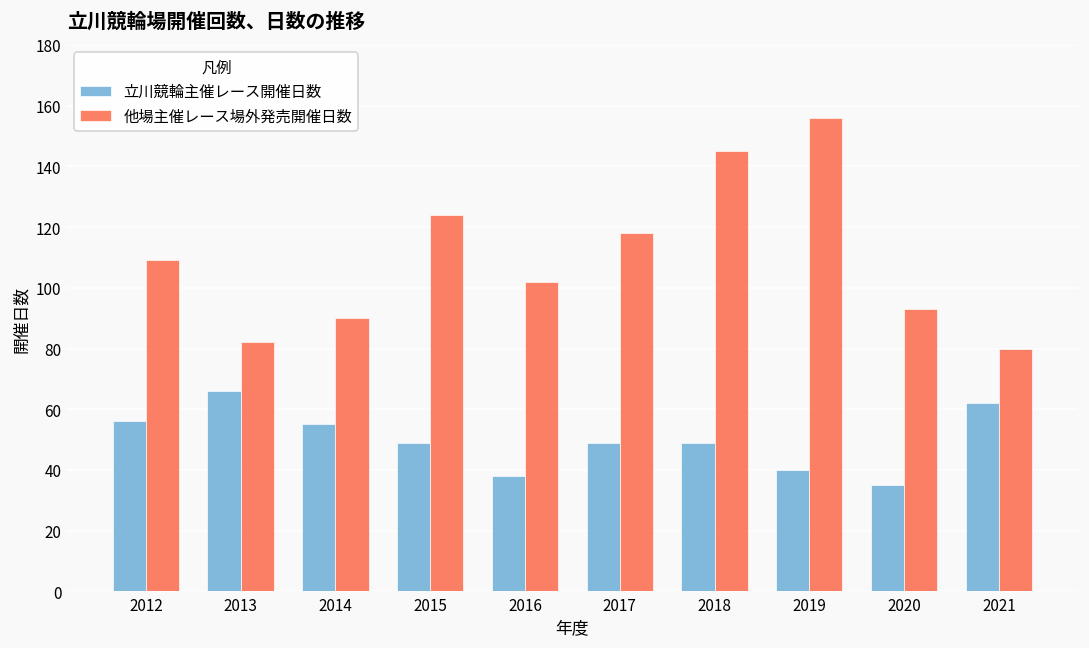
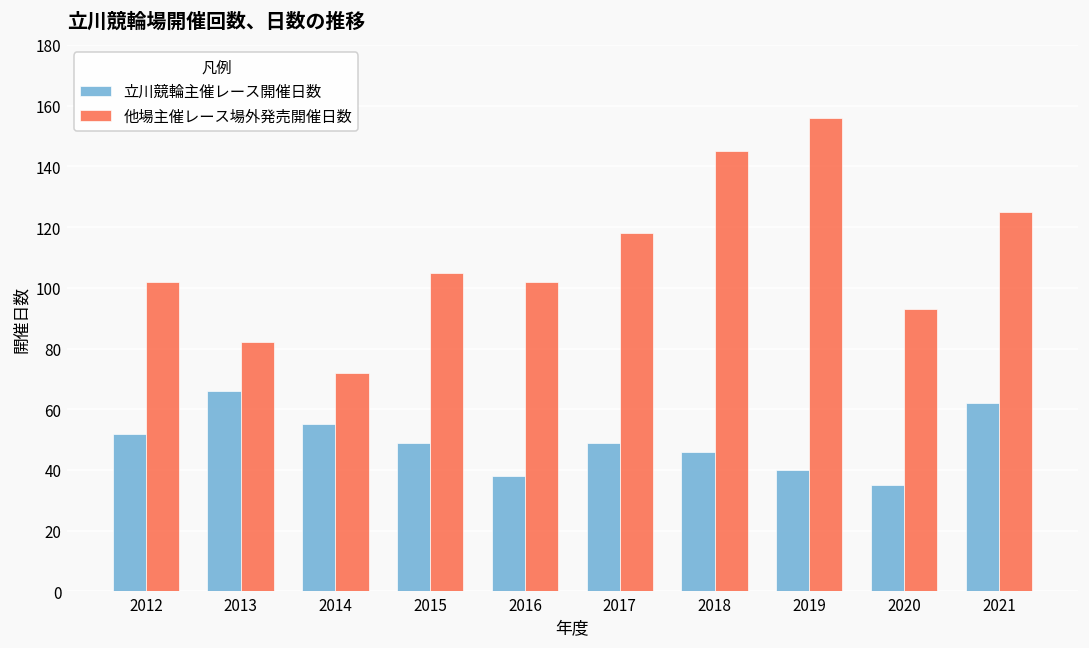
立川競輪主催レース開催日数, 2012: 56 -> 52
他場主催レース場外発売開催日数, 2012: 109 -> 102
他場主催レース場外発売開催日数, 2014: 90 -> 72
他場主催レース場外発売開催日数, 2015: 124 -> 105
立川競輪主催レース開催日数, 2018: 49 -> 46
他場主催レース場外発売開催日数, 2021: 80 -> 125
